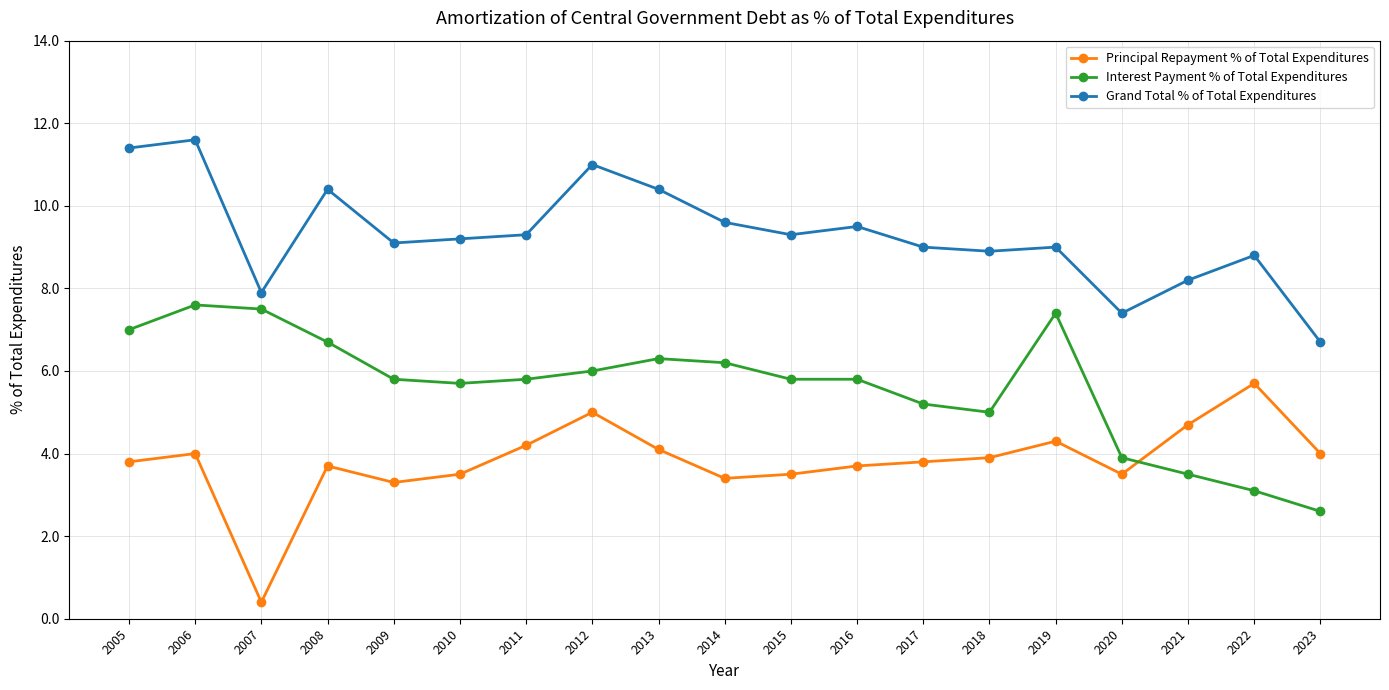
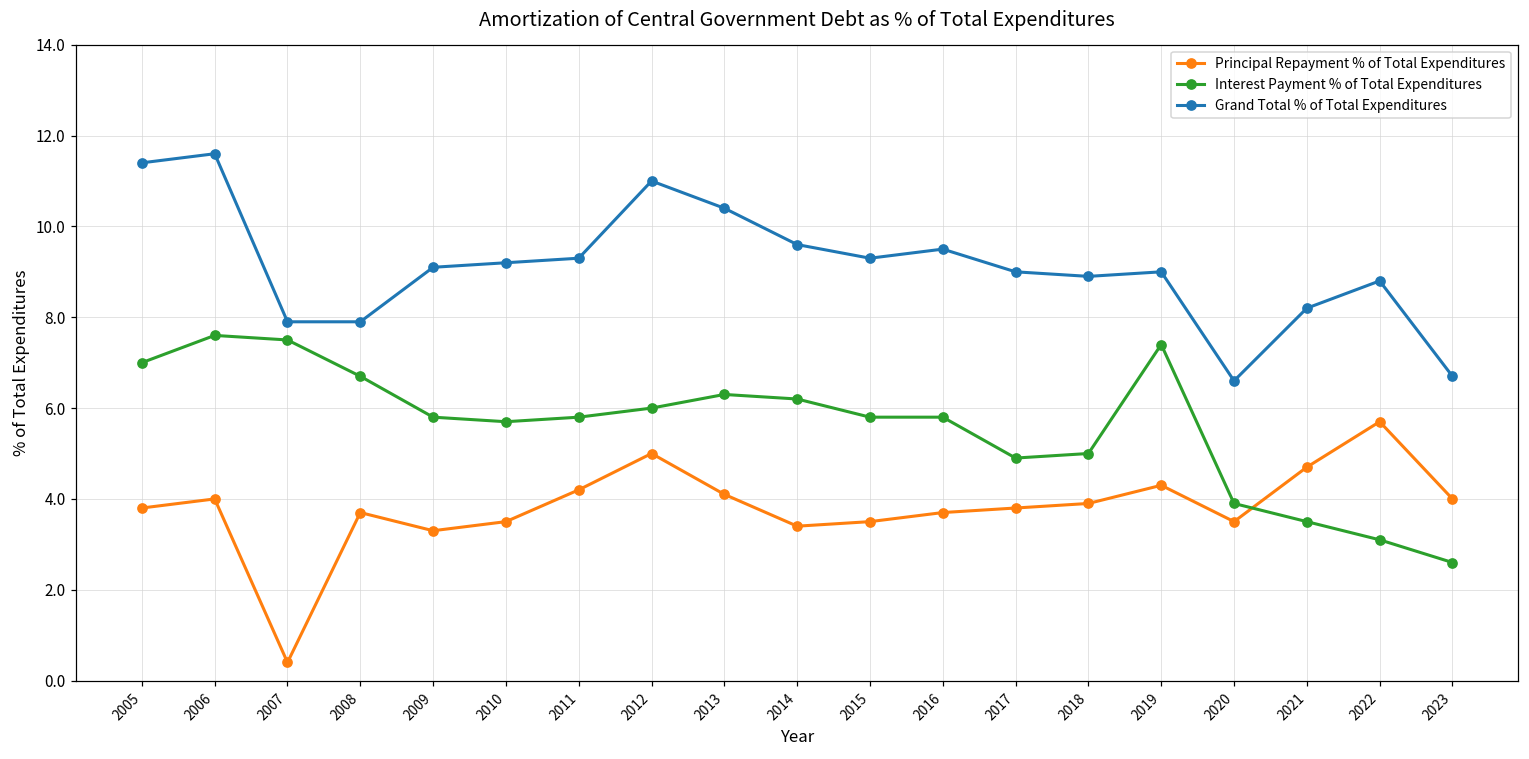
Grand Total % of Total Expenditures, 2008: 10.4 -> 7.9
Interest Payment % of Total Expenditures, 2017: 5.2 -> 4.9
Grand Total % of Total Expenditures, 2020: 7.4 -> 6.6
